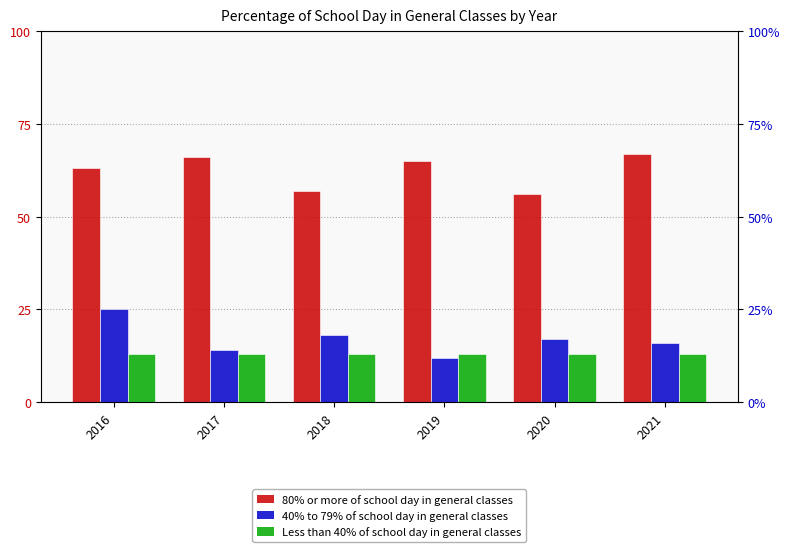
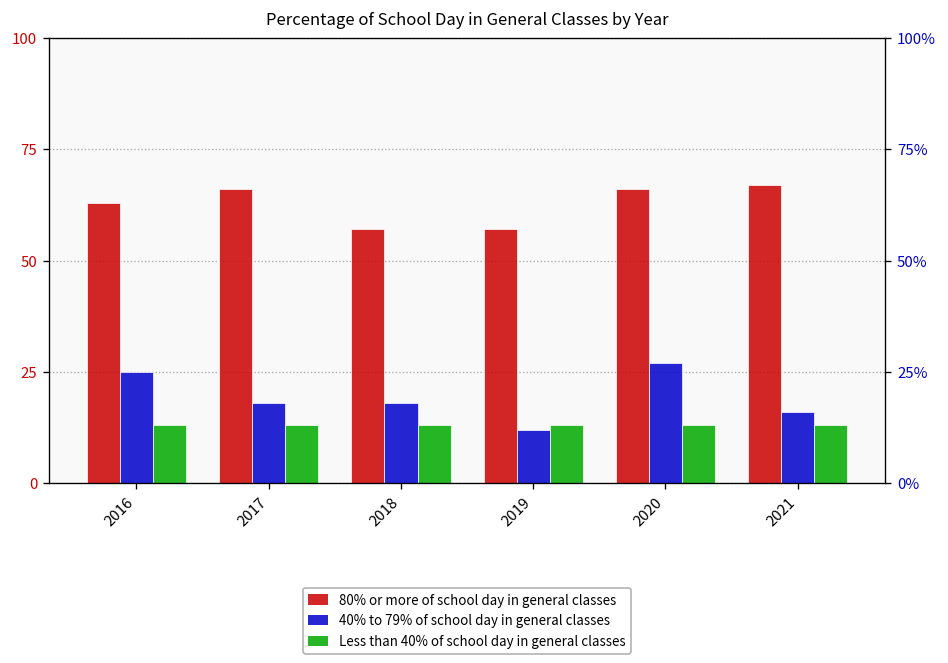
40% to 79% of school day in general classes, 2017: 14 -> 18
80% or more of school day in general classes, 2019: 65 -> 57
80% or more of school day in general classes, 2020: 56 -> 66
40% to 79% of school day in general classes, 2020: 17 -> 27
